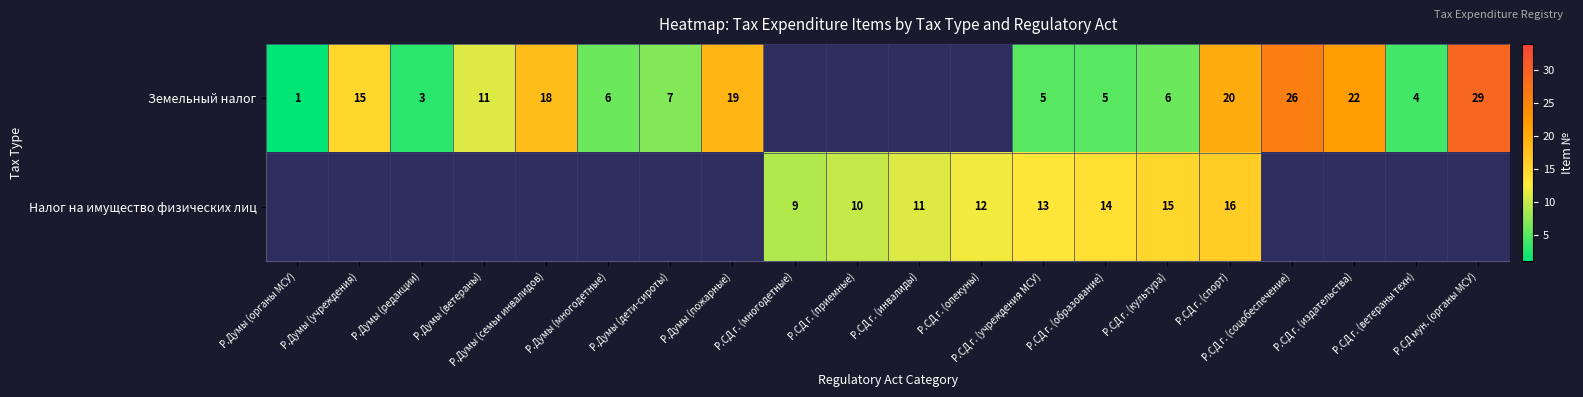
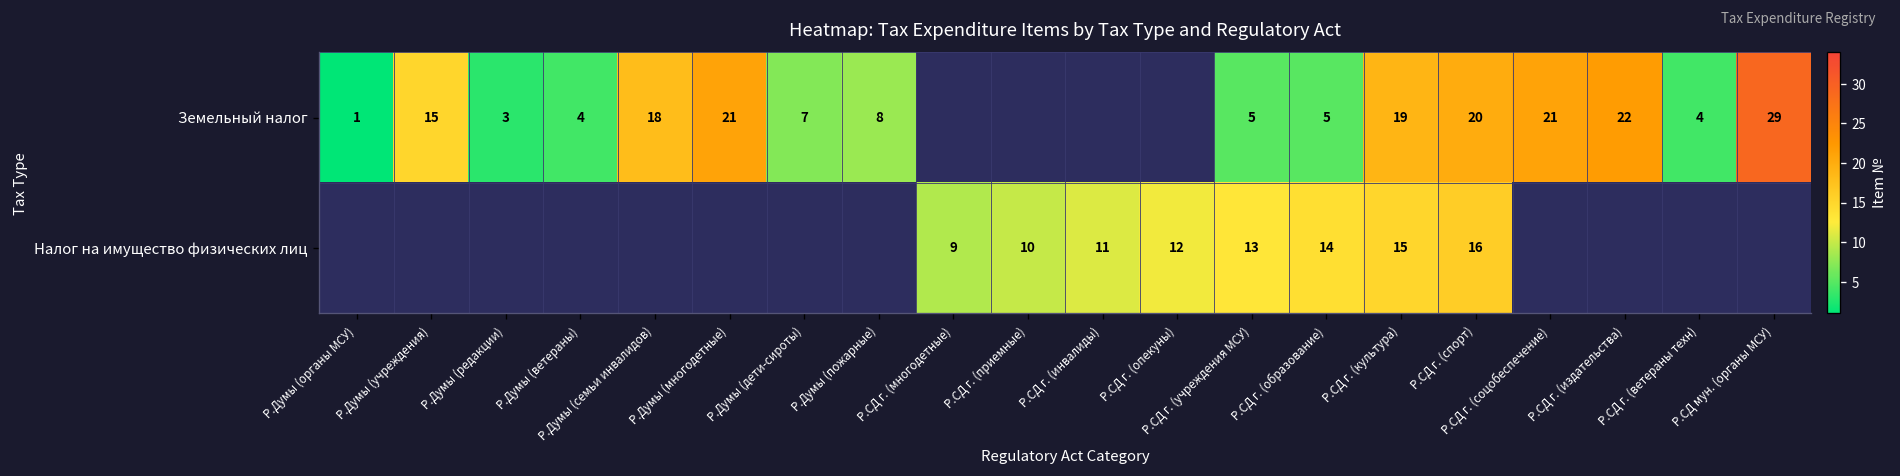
Земельный налог, Р.Думы (ветераны): 11 -> 4
Земельный налог, Р.Думы (многодетные): 6 -> 21
Земельный налог, Р.Думы (пожарные): 19 -> 8
Земельный налог, Р.СД г. (культура): 6 -> 19
Земельный налог, Р.СД г. (соцобеспечение): 26 -> 21
